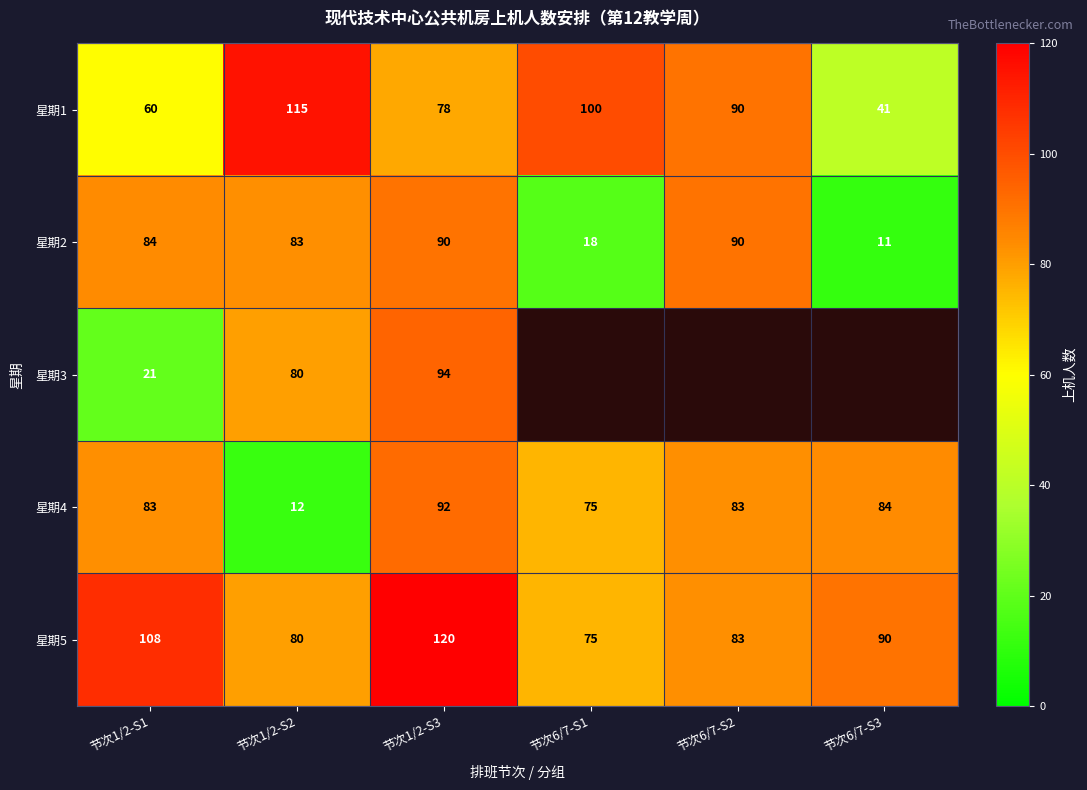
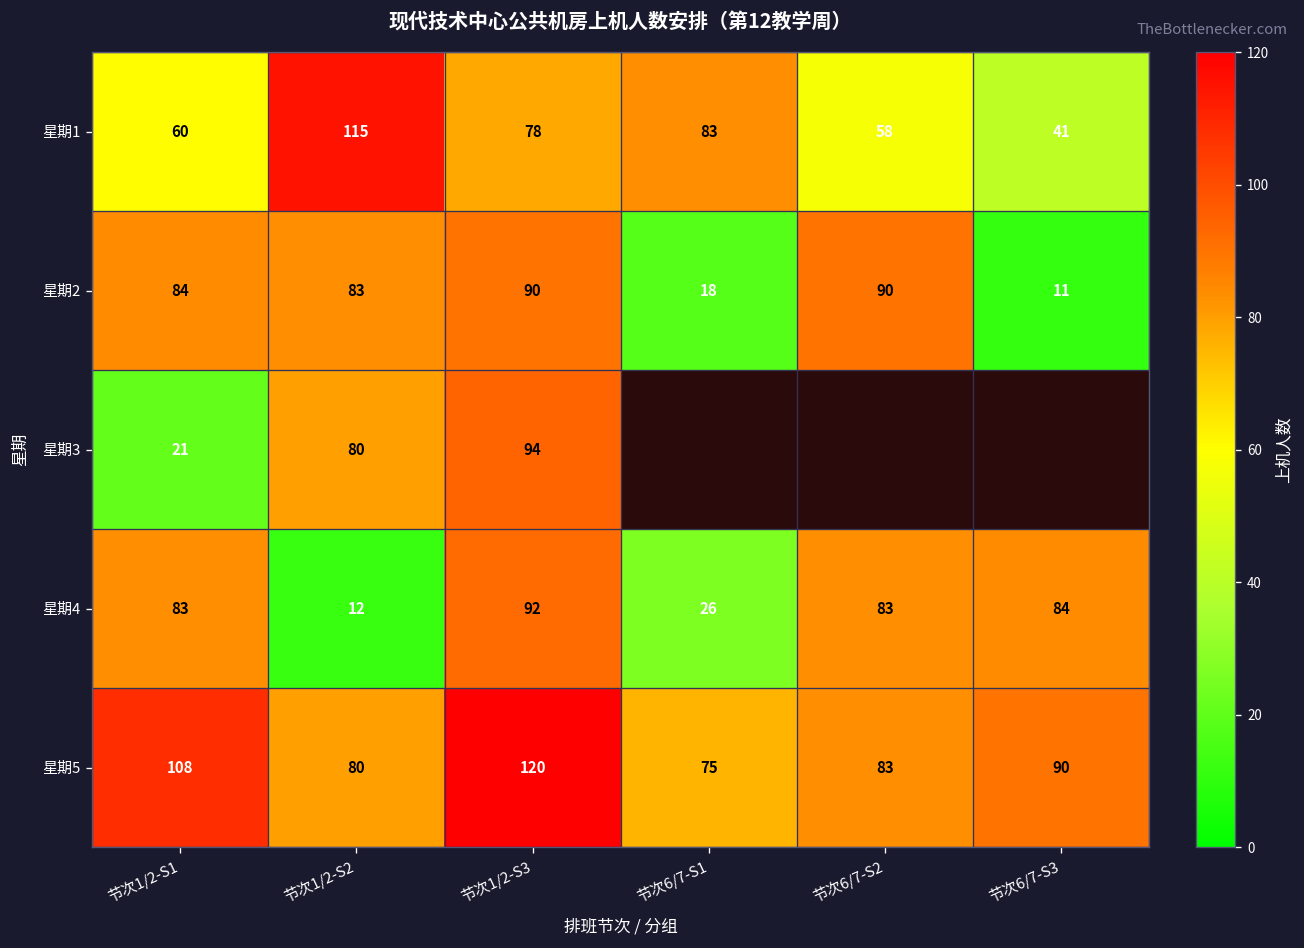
星期1, 节次6/7-S1: 100 -> 83
星期1, 节次6/7-S2: 90 -> 58
星期4, 节次6/7-S1: 75 -> 26
